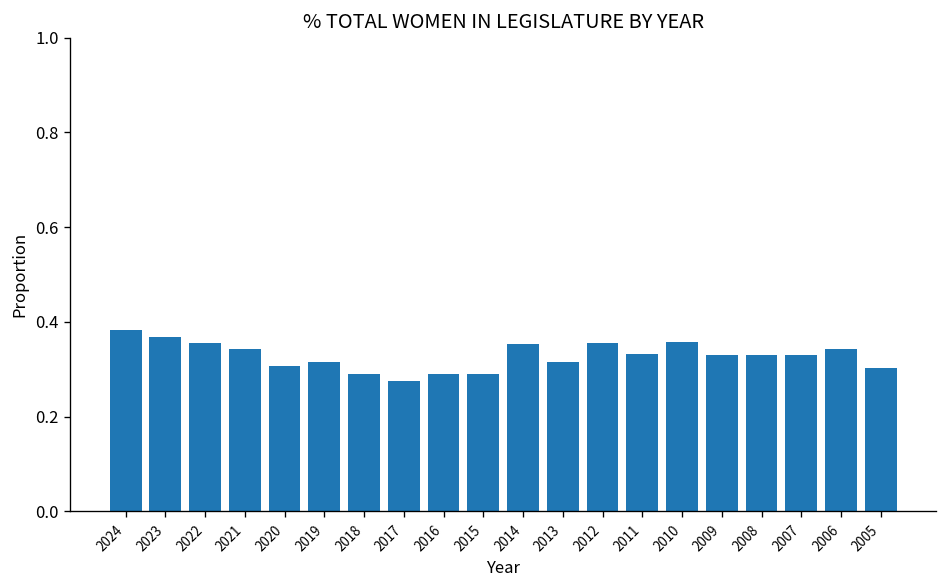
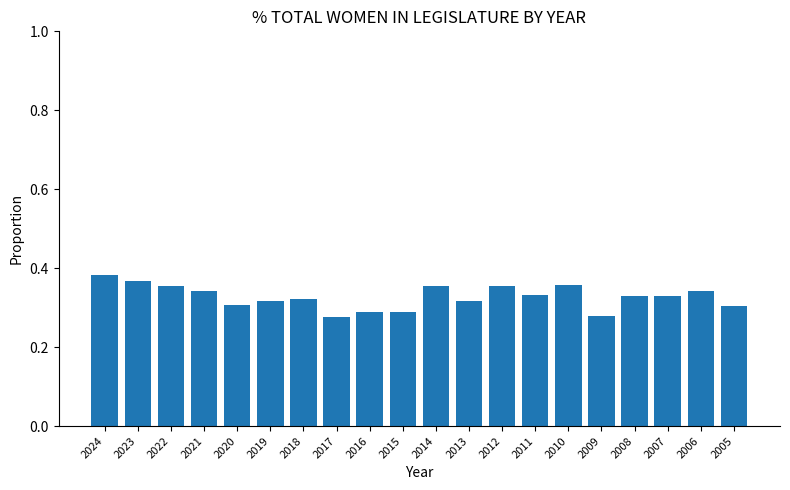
2018: 0.29 -> 0.32
2009: 0.33 -> 0.28
